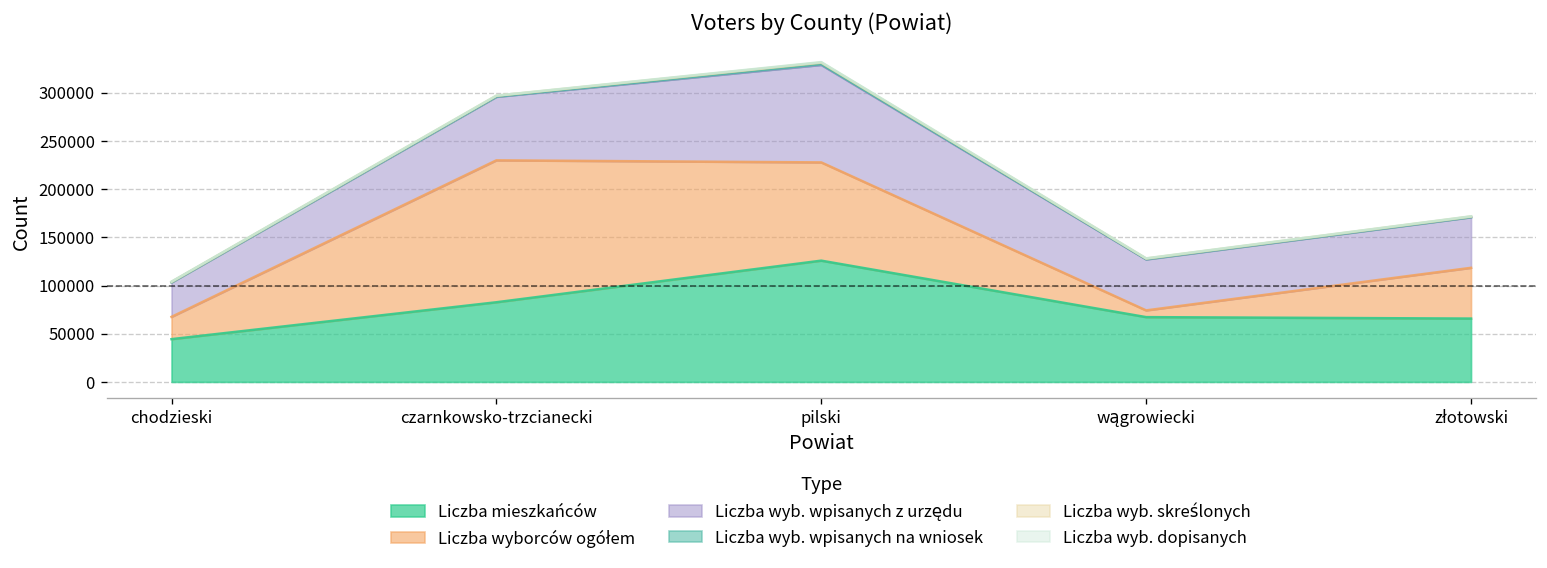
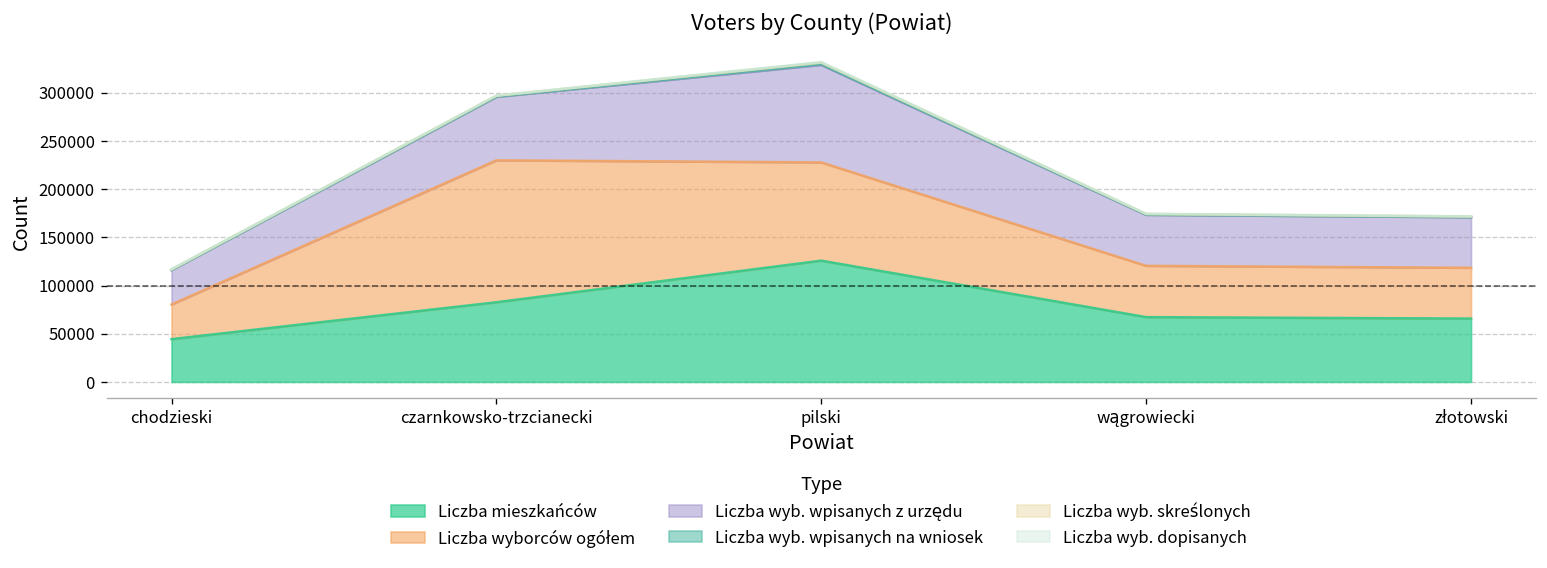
Liczba wyborców ogółem, chodzieski: 20000 -> 40000
Liczba wyborców ogółem, wągrowiecki: 10000 -> 50000
